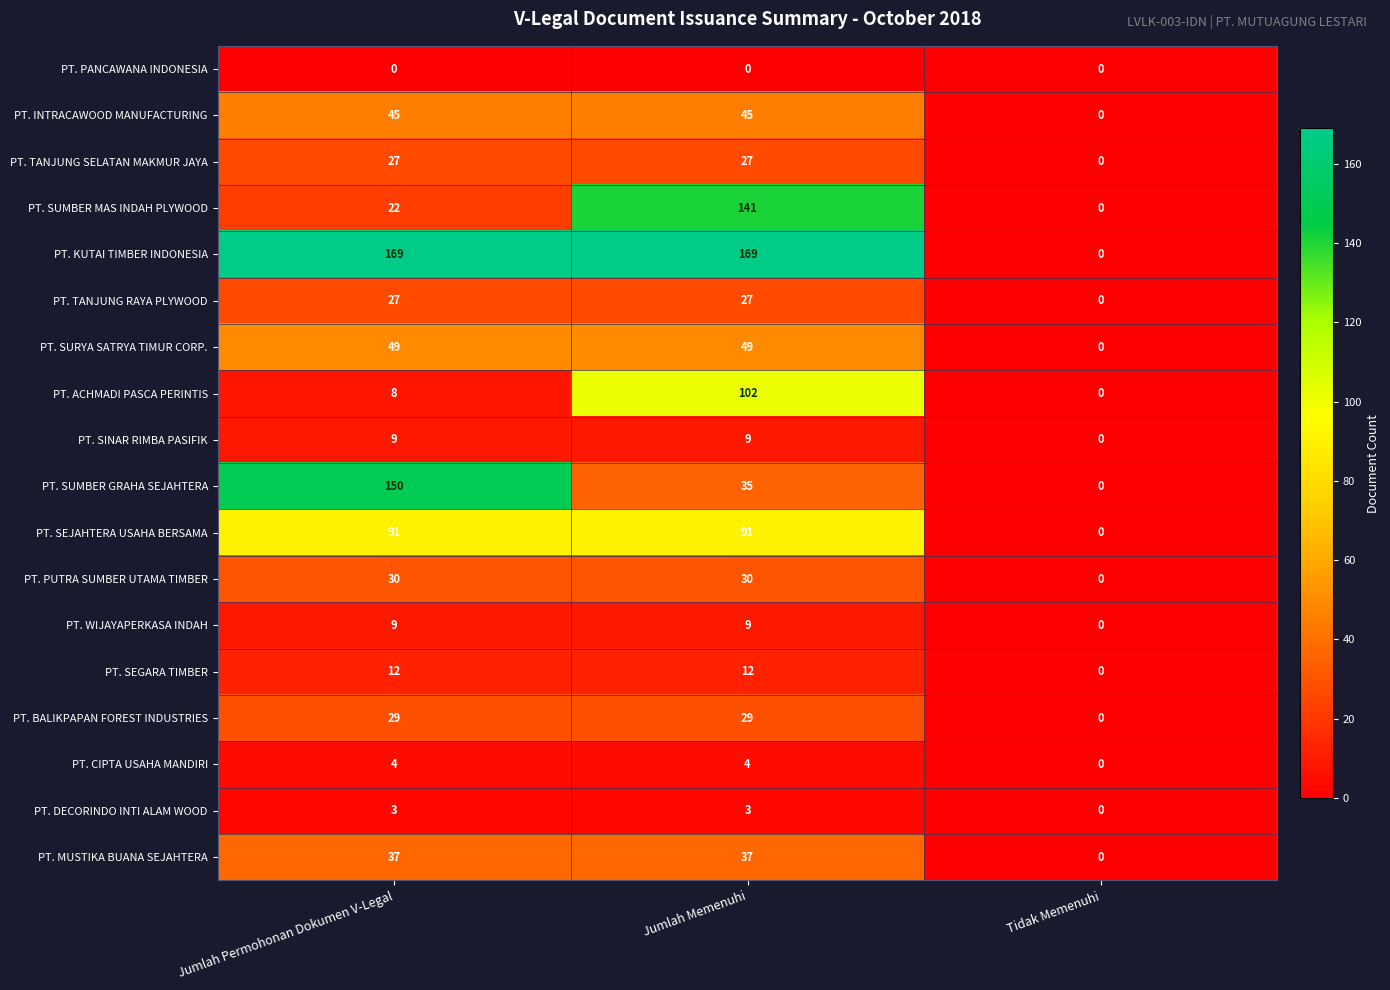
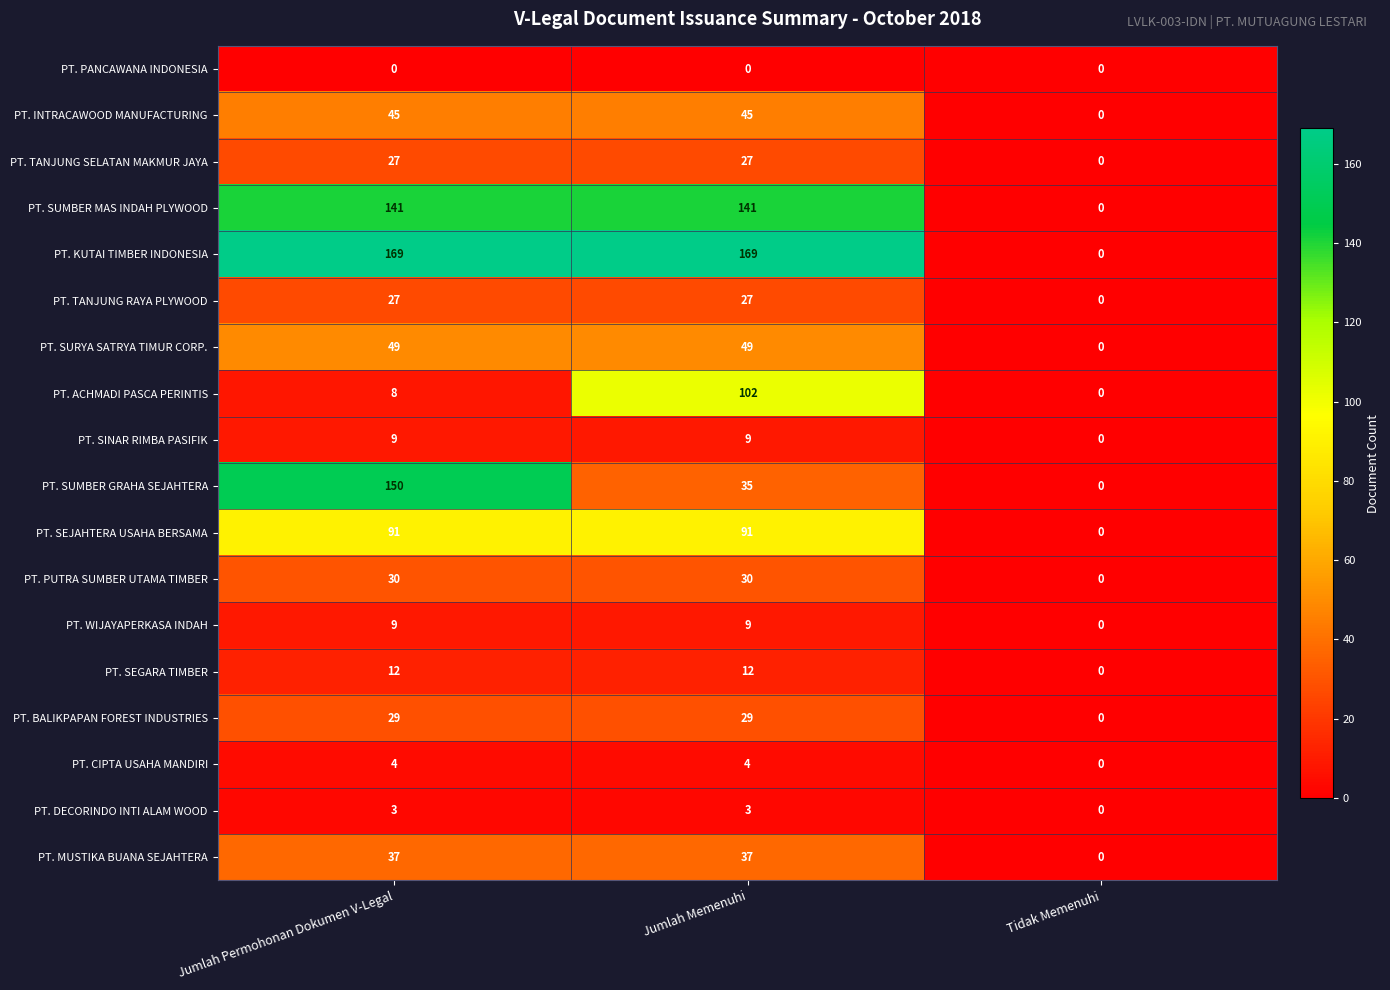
PT. SUMBER MAS INDAH PLYWOOD, Jumlah Permohonan Dokumen V-Legal: 22 -> 141
